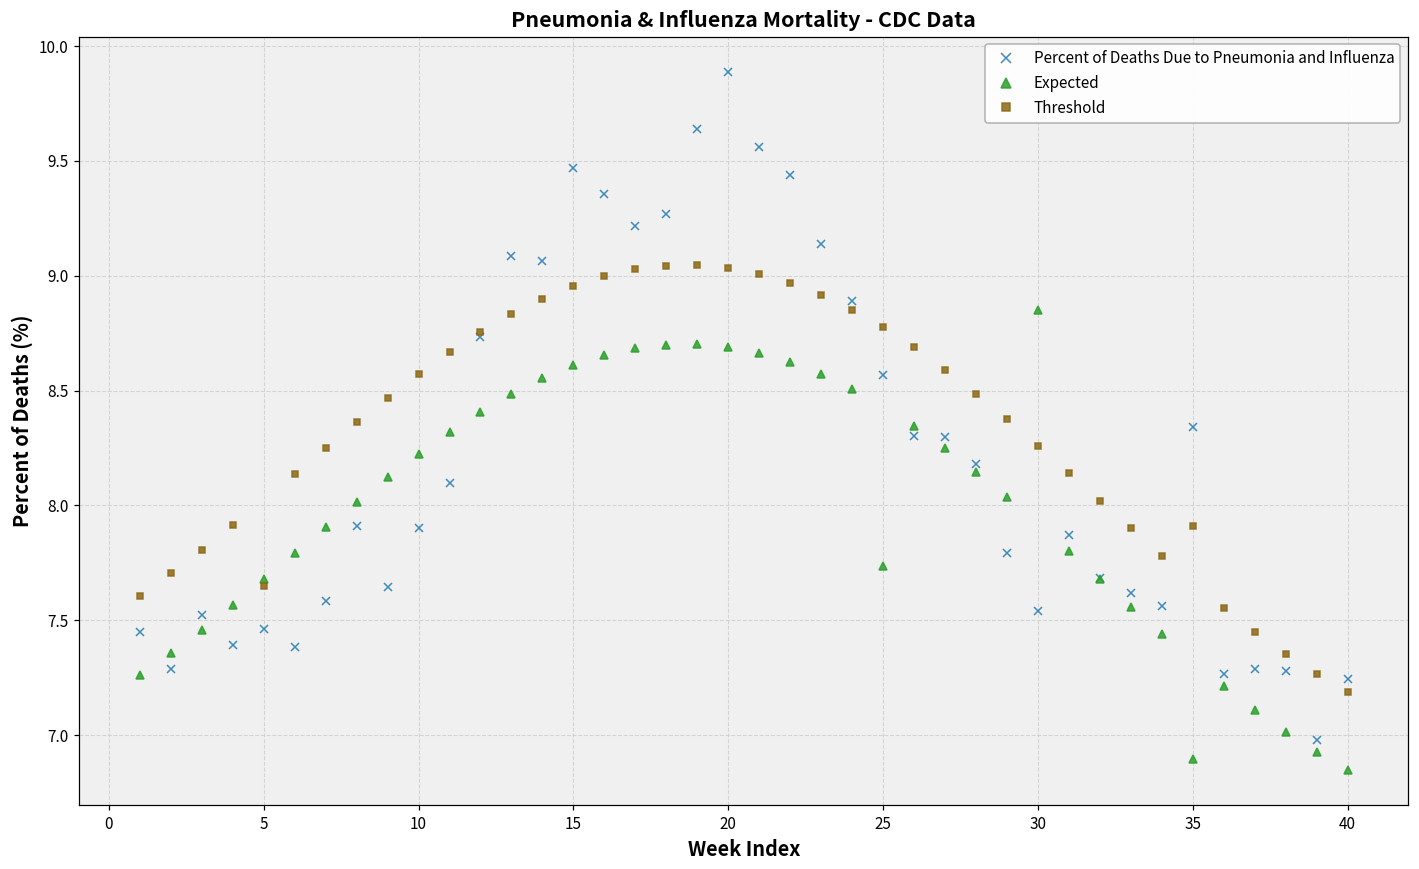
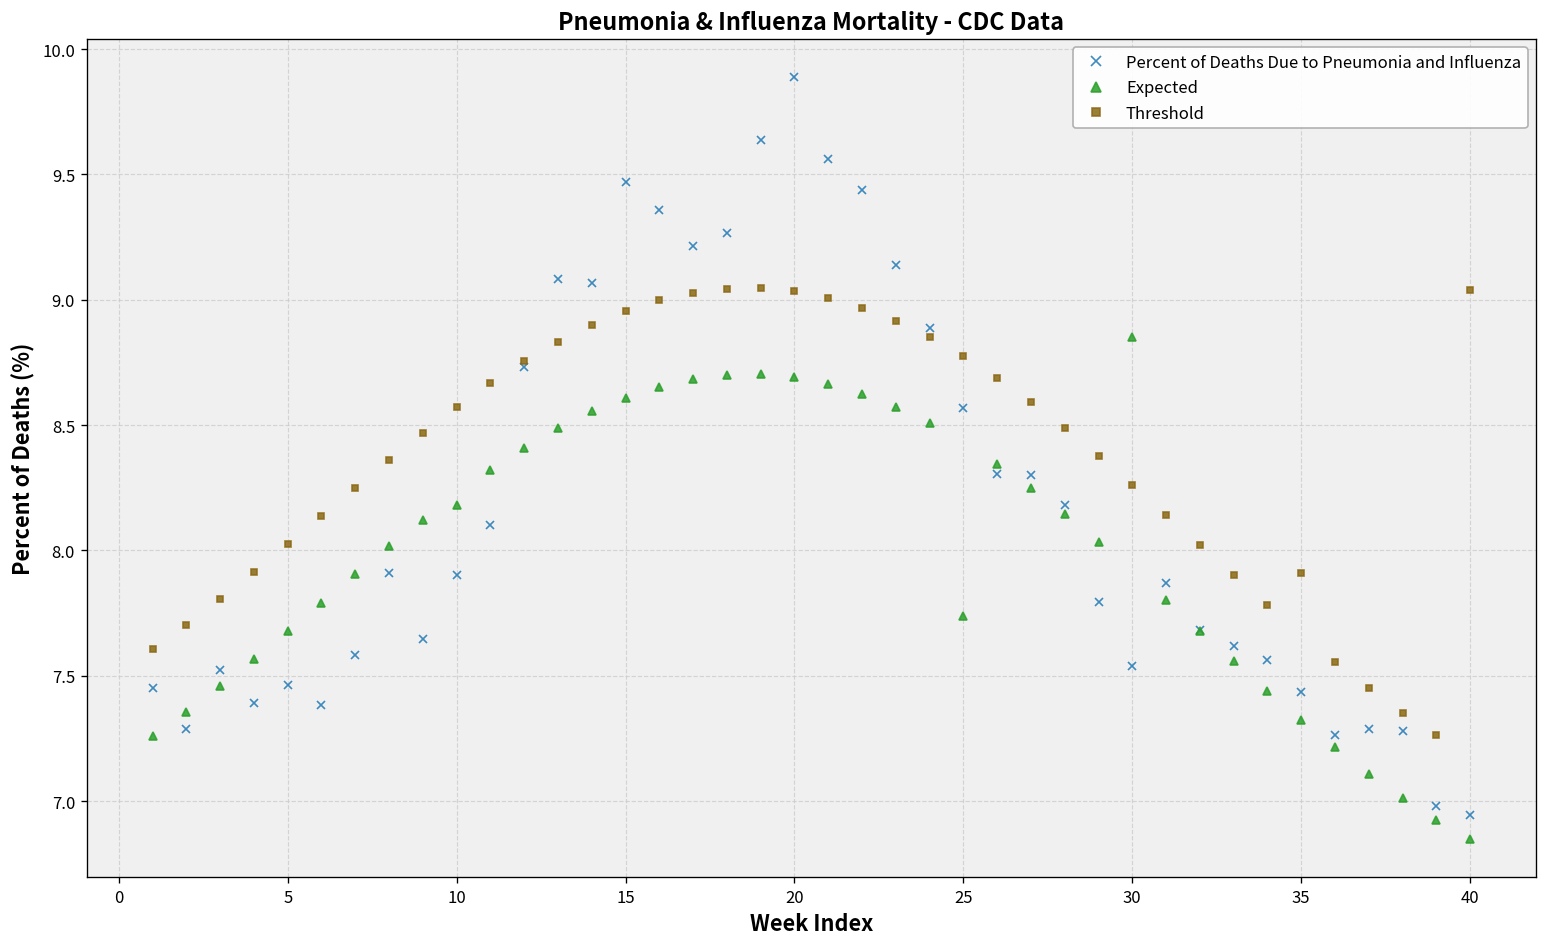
Threshold, 5: 7.65 -> 8.03
Expected, 10: 8.23 -> 8.18
Percent of Deaths Due to Pneumonia and Influenza, 35: 8.34 -> 7.44
Expected, 35: 6.89 -> 7.32
Percent of Deaths Due to Pneumonia and Influenza, 40: 7.25 -> 6.94
Threshold, 40: 7.19 -> 9.04
